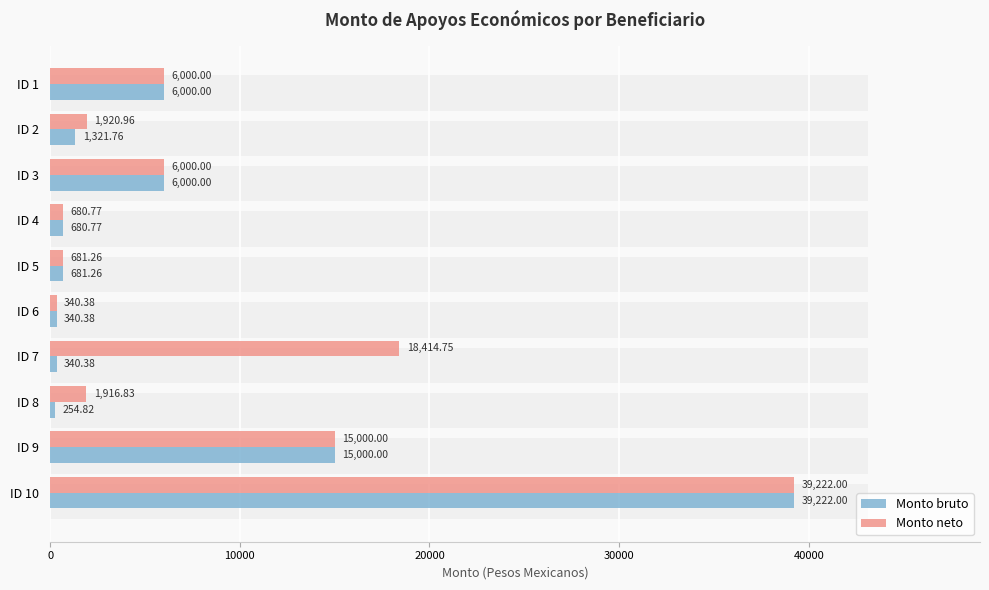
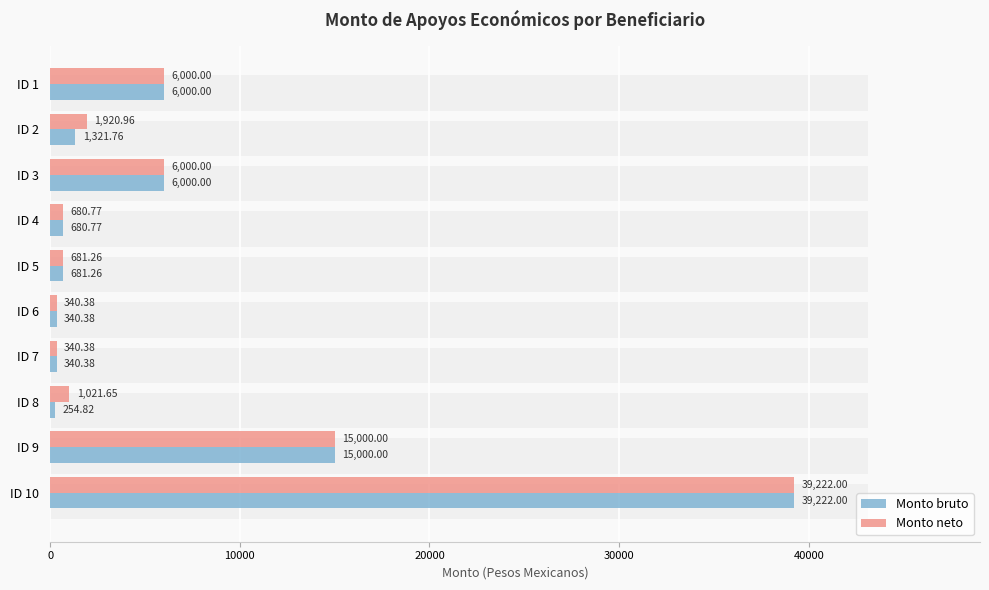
Monto neto, ID 7: 18,414.75 -> 340.38
Monto neto, ID 8: 1,916.83 -> 1,021.65
